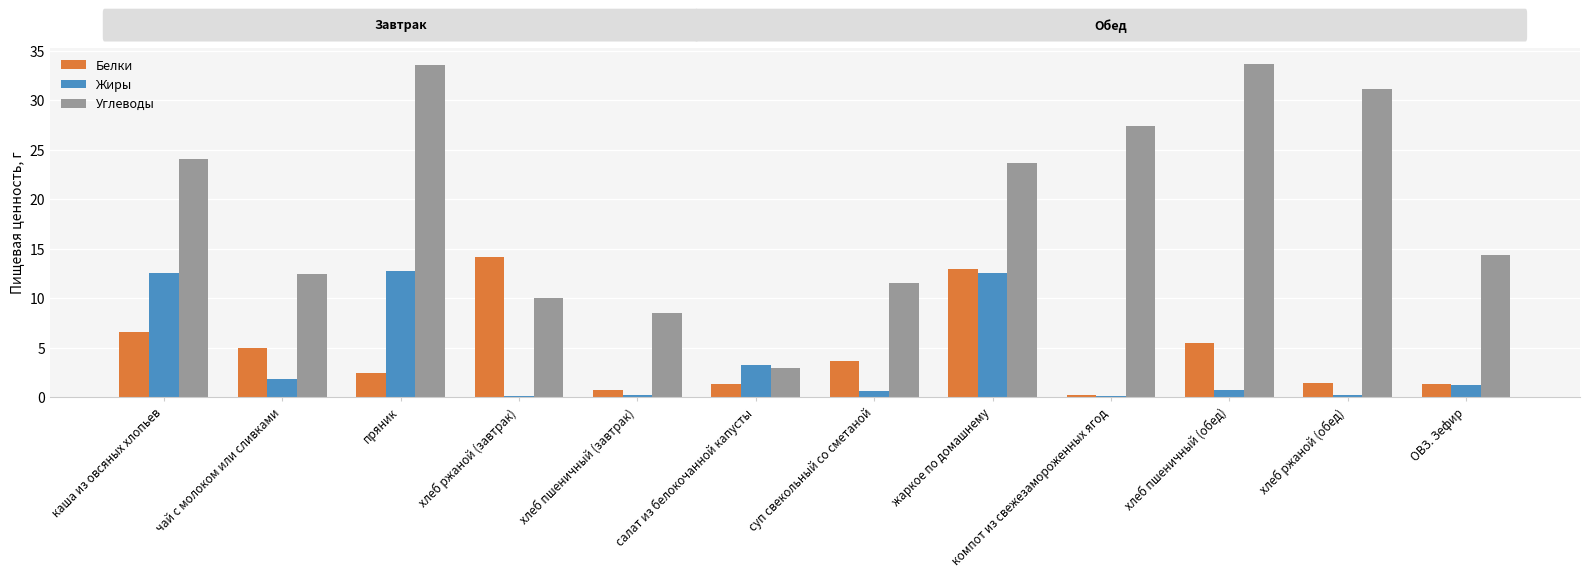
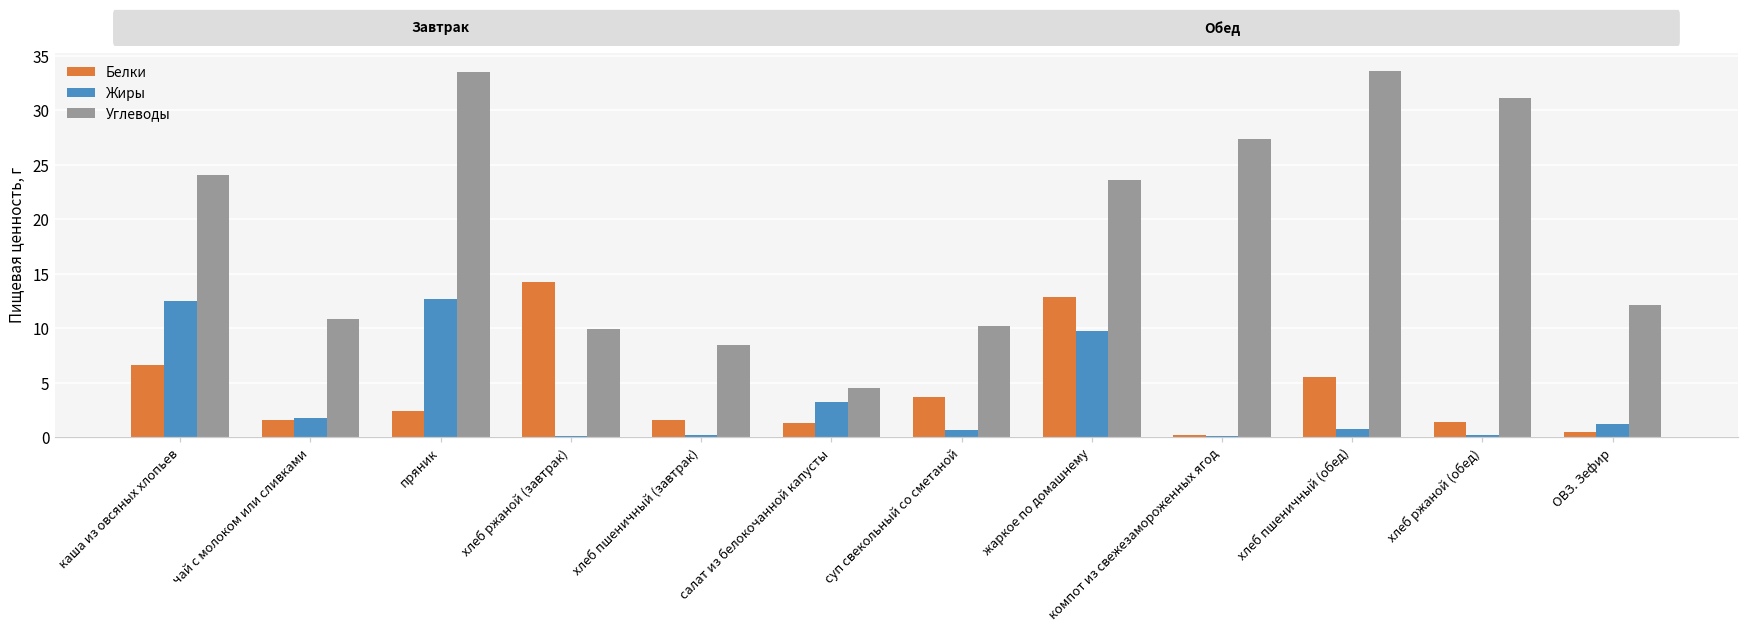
Белки, чай с молоком или сливками: 5 -> 2
Углеводы, чай с молоком или сливками: 12 -> 11
Белки, хлеб пшеничный (завтрак): 1 -> 2
Углеводы, салат из белокочанной капусты: 3 -> 5
Углеводы, суп свекольный со сметаной: 12 -> 10
Жиры, жаркое по домашнему: 13 -> 10
Белки, ОВЗ. Зефир: 1.4 -> 0.5
Углеводы, ОВЗ. Зефир: 14 -> 12
